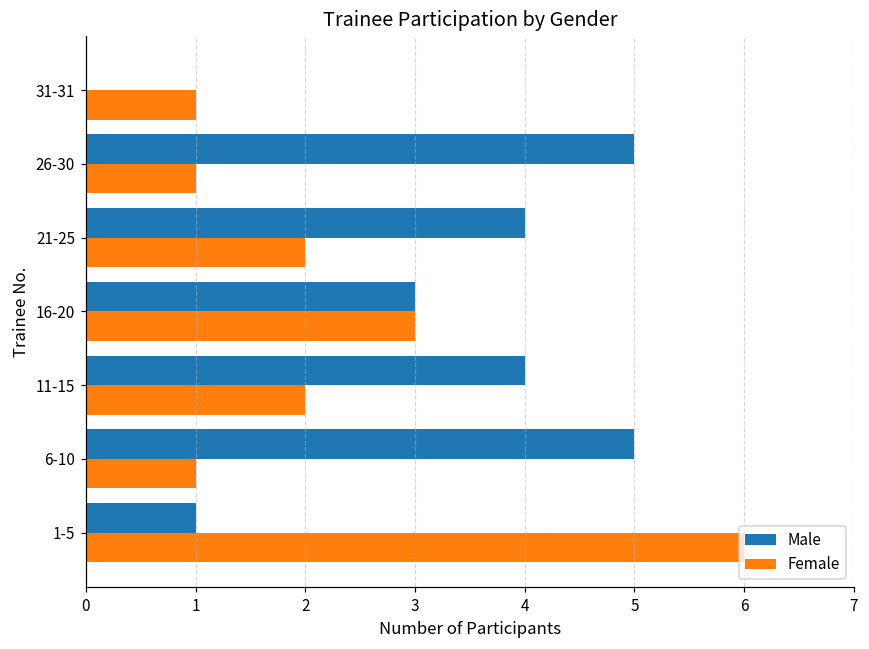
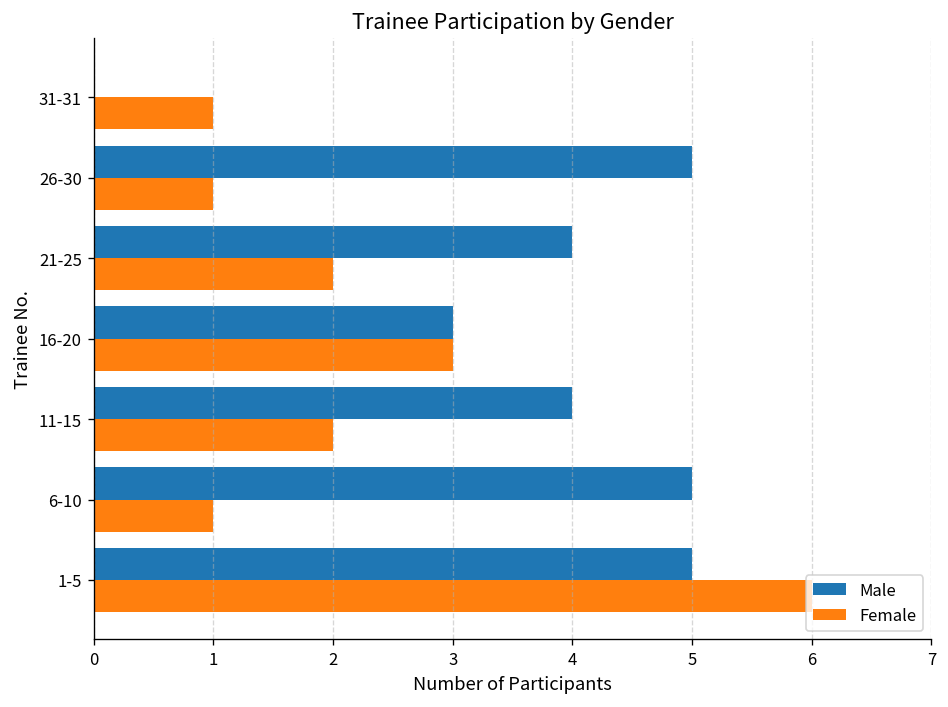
Male, 1-5: 1 -> 5
